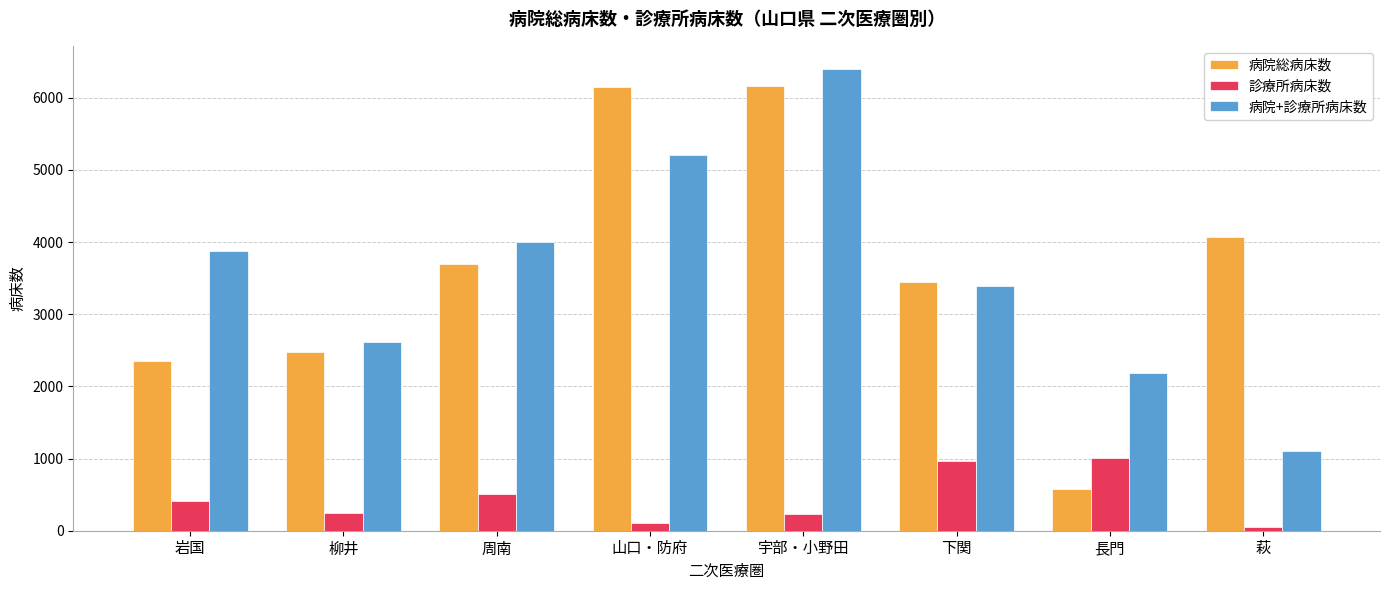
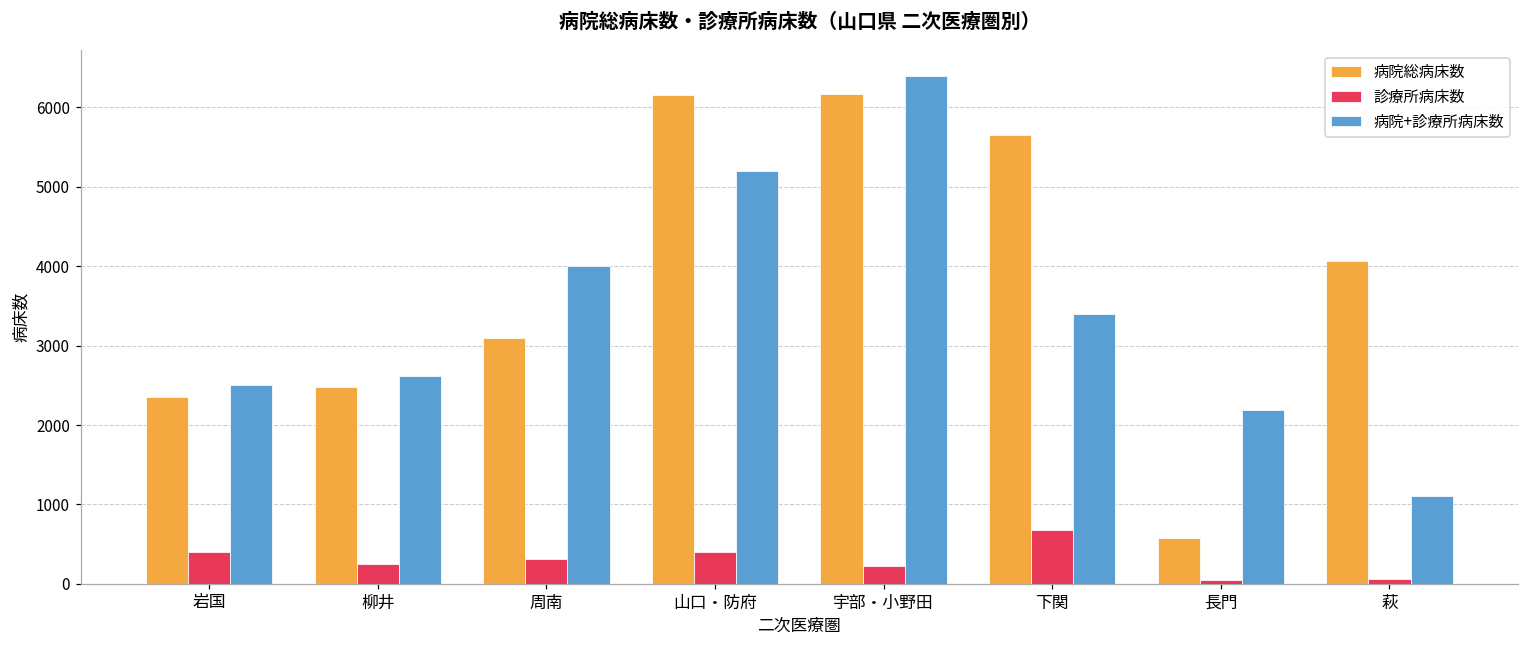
病院+診療所病床数, 岩国: 3900 -> 2500
病院総病床数, 周南: 3700 -> 3100
診療所病床数, 周南: 500 -> 300
診療所病床数, 山口・防府: 100 -> 400
病院総病床数, 下関: 3400 -> 5700
診療所病床数, 下関: 1000 -> 700
診療所病床数, 長門: 1000 -> 100
